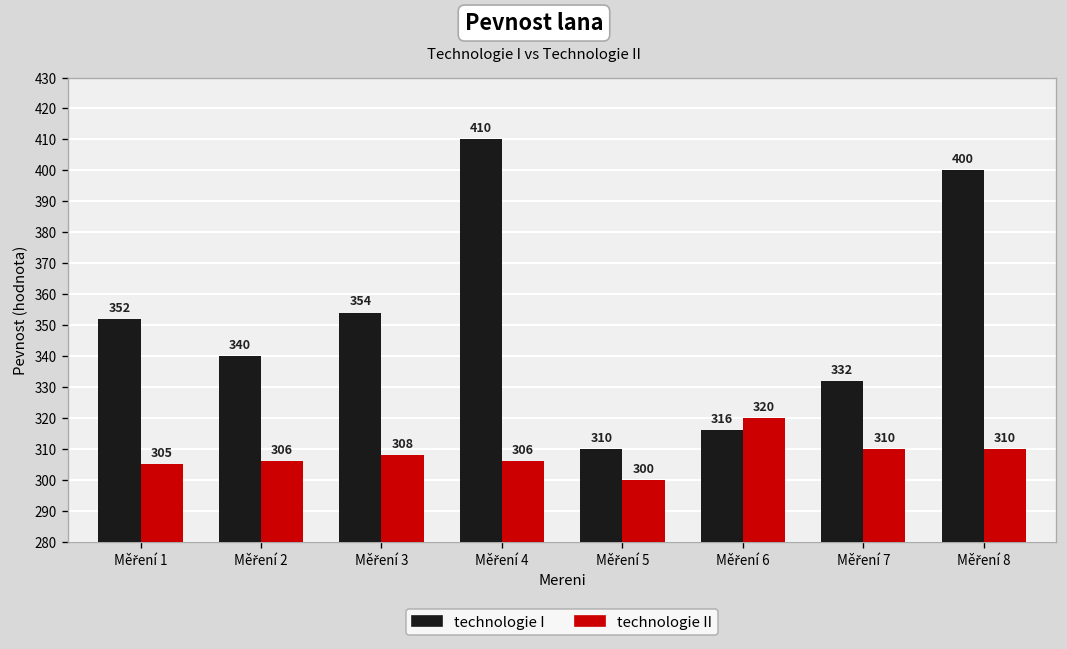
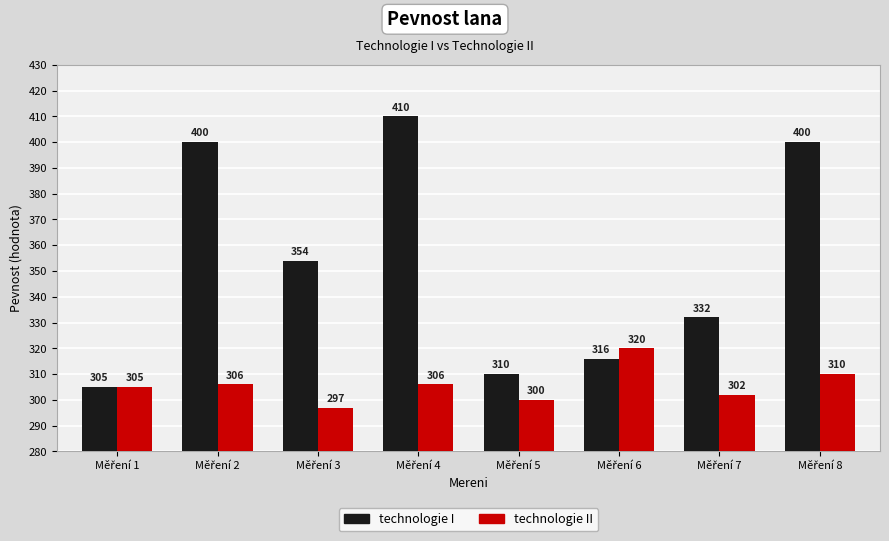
technologie I, Měření 1: 352 -> 305
technologie I, Měření 2: 340 -> 400
technologie II, Měření 3: 308 -> 297
technologie II, Měření 7: 310 -> 302
